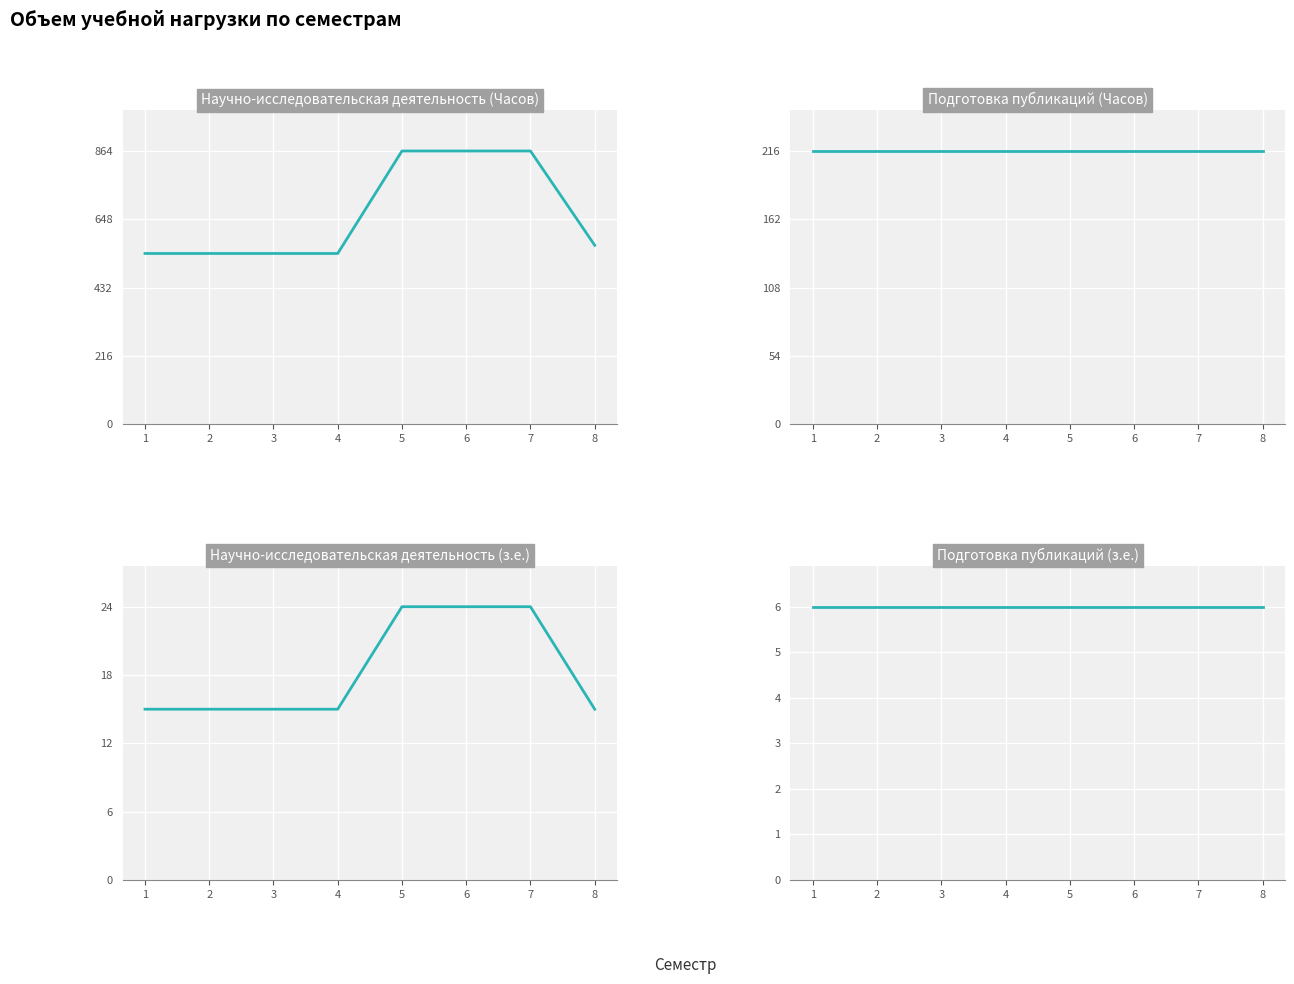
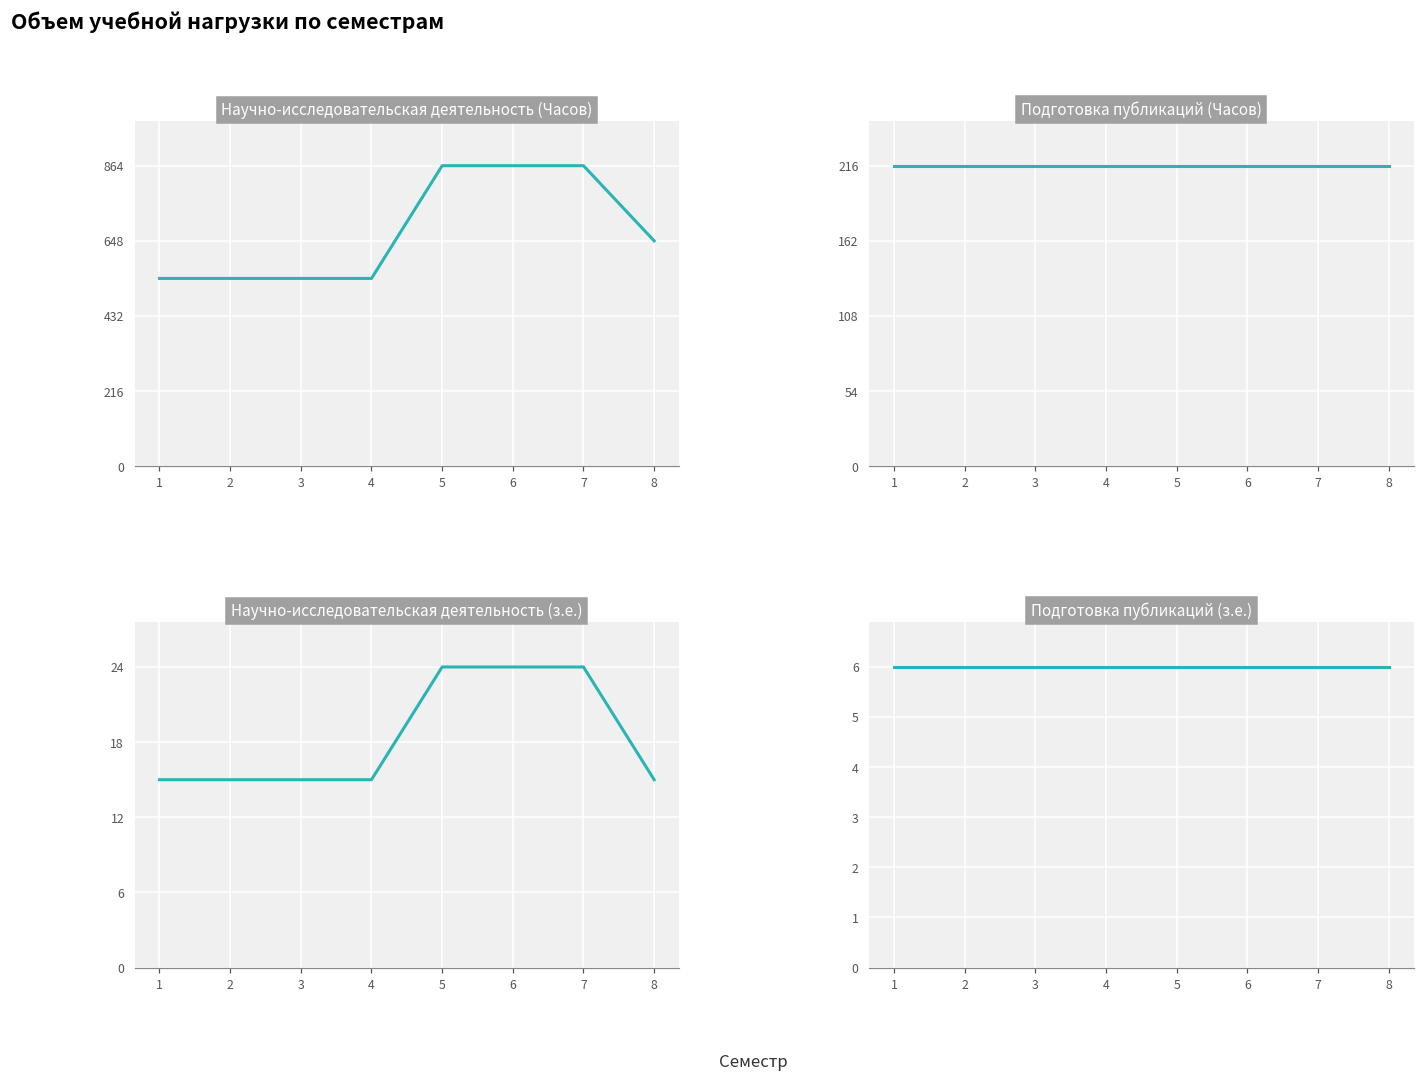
Научно-исследовательская деятельность (Часов), 8: 570 -> 650
